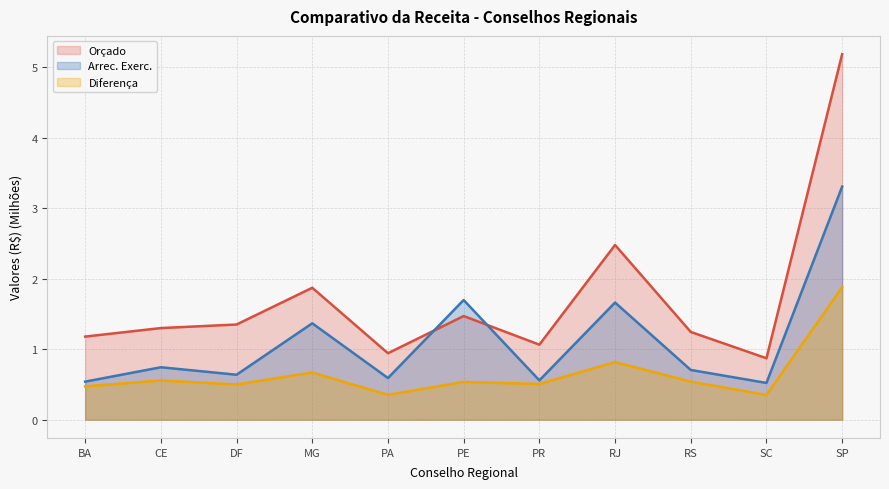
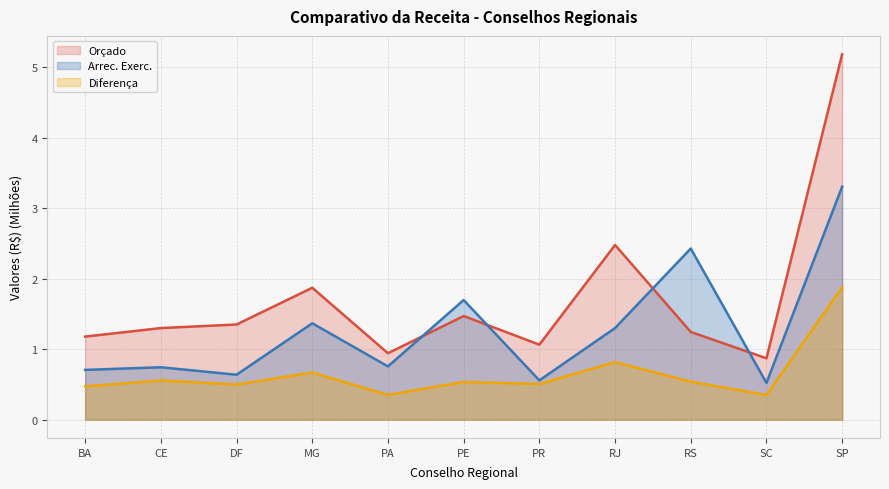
Arrec. Exerc., BA: 0.5 -> 0.7
Arrec. Exerc., PA: 0.6 -> 0.8
Arrec. Exerc., RJ: 1.7 -> 1.3
Arrec. Exerc., RS: 0.7 -> 2.4
